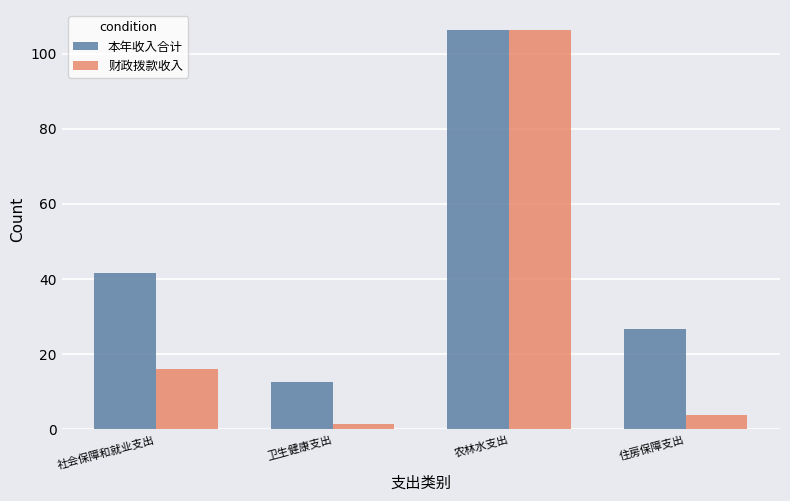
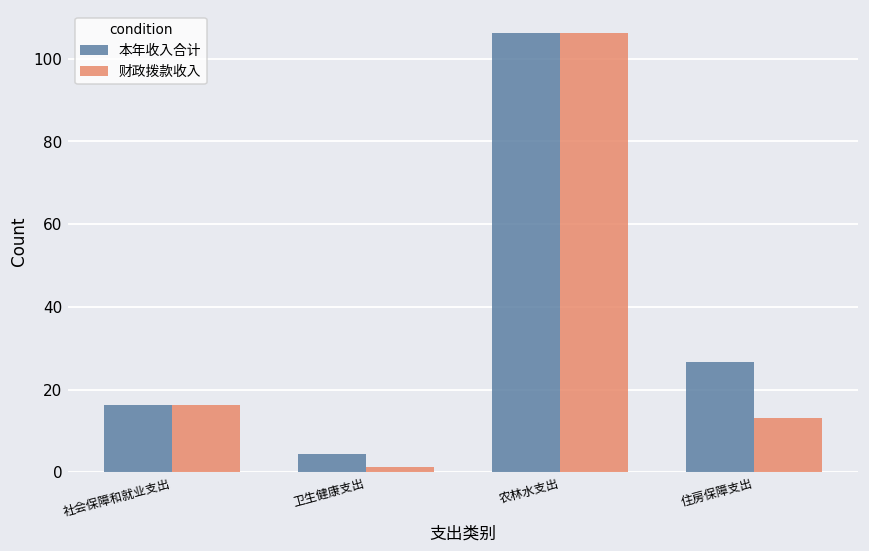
本年收入合计, 社会保障和就业支出: 42 -> 16
本年收入合计, 卫生健康支出: 13 -> 4
财政拨款收入, 住房保障支出: 4 -> 13
